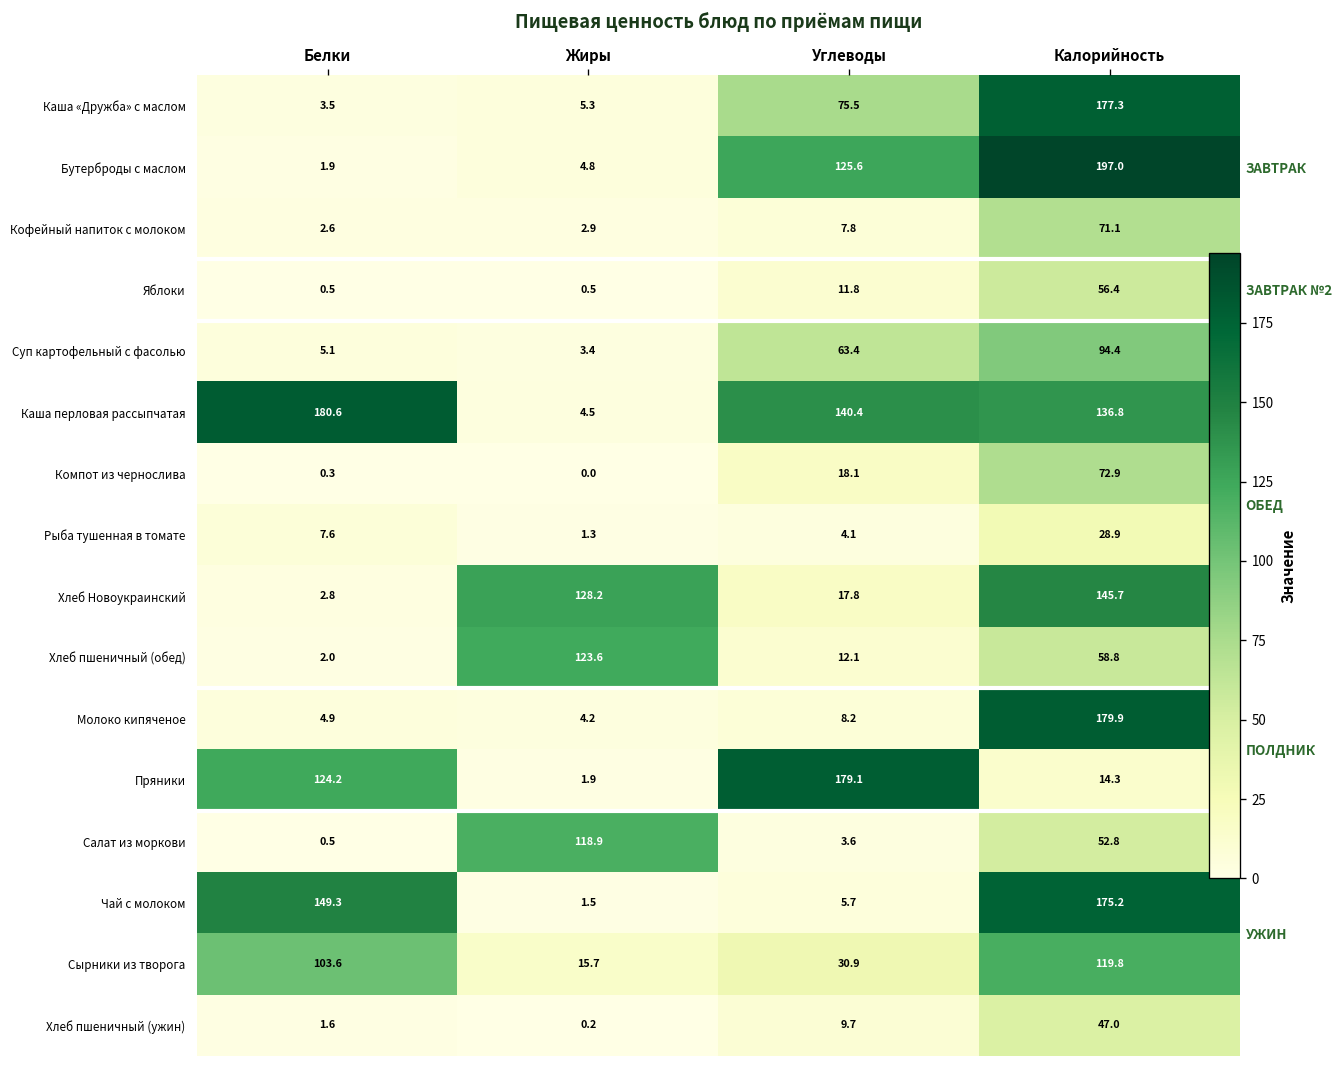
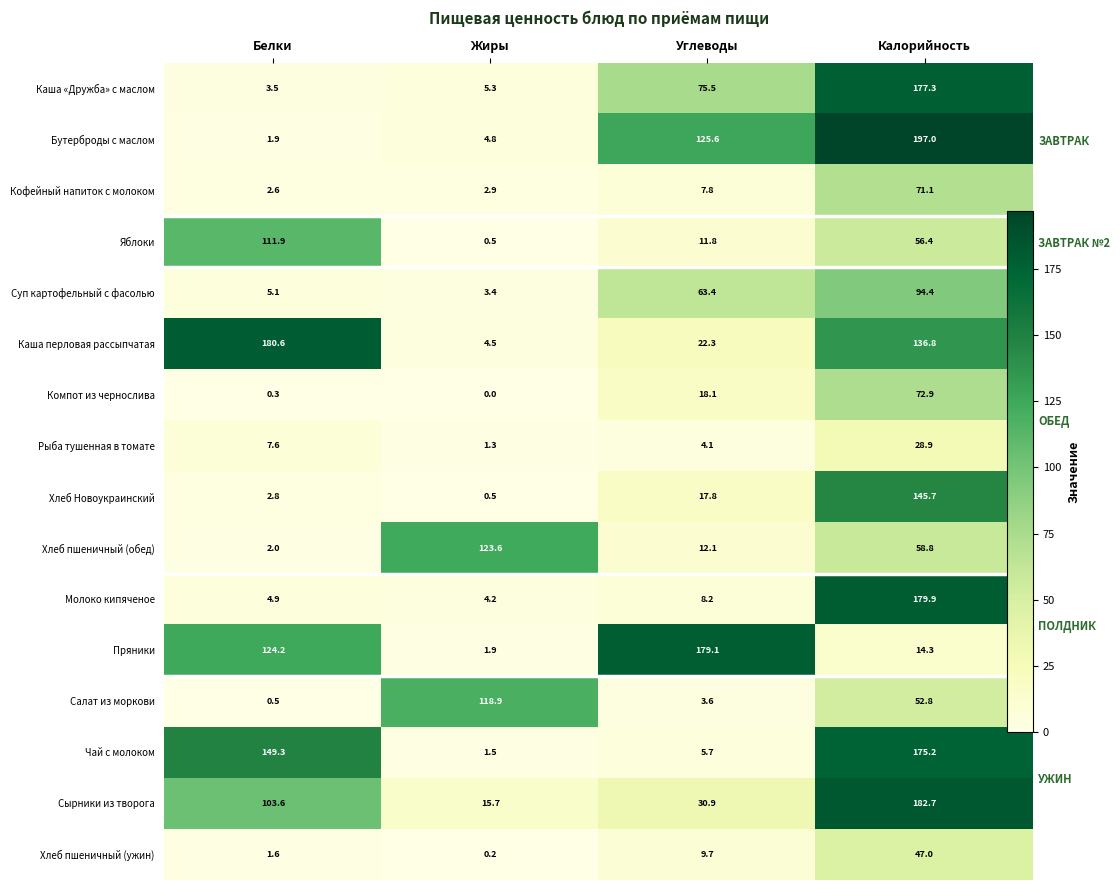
Яблоки, Белки: 0.5 -> 111.9
Каша перловая рассыпчатая, Углеводы: 140.4 -> 22.3
Хлеб Новоукраинский, Жиры: 128.2 -> 0.5
Сырники из творога, Калорийность: 119.8 -> 182.7
